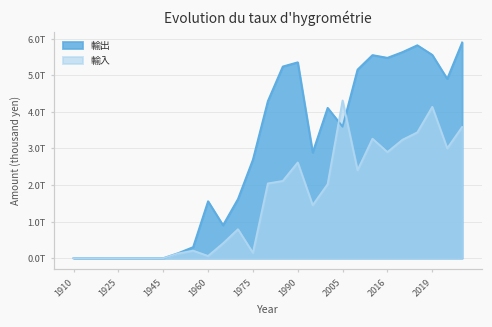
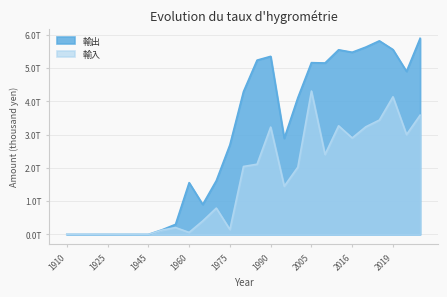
輸入, 1990: 2.6T -> 3.2T
輸出, 2005: 3.6T -> 5.2T
